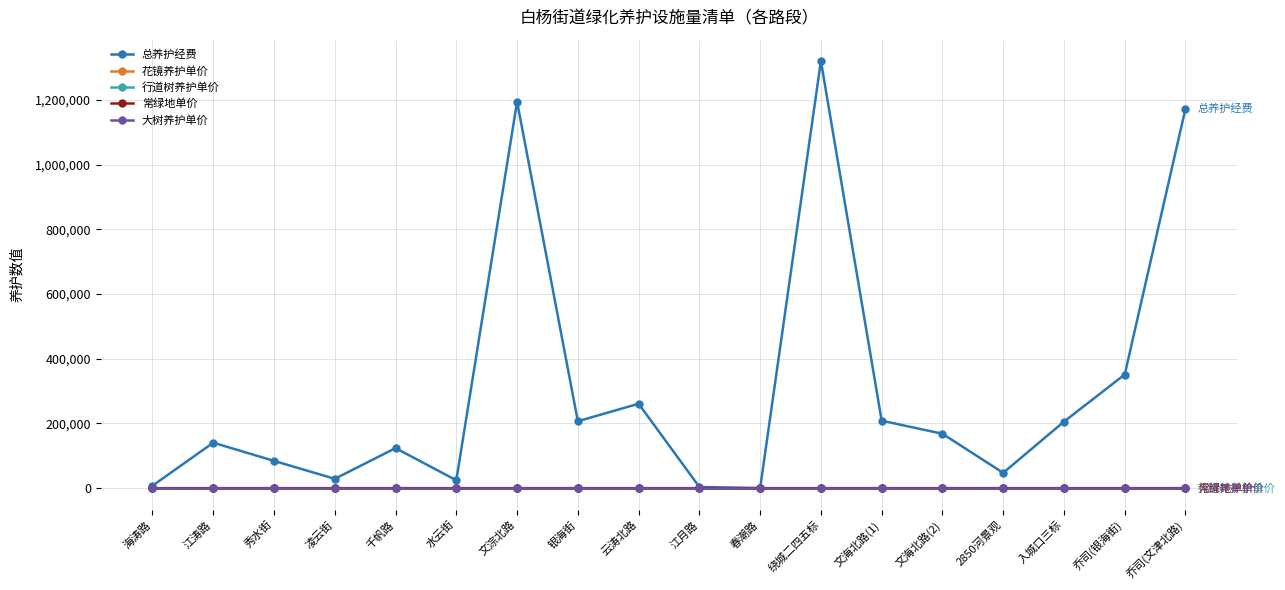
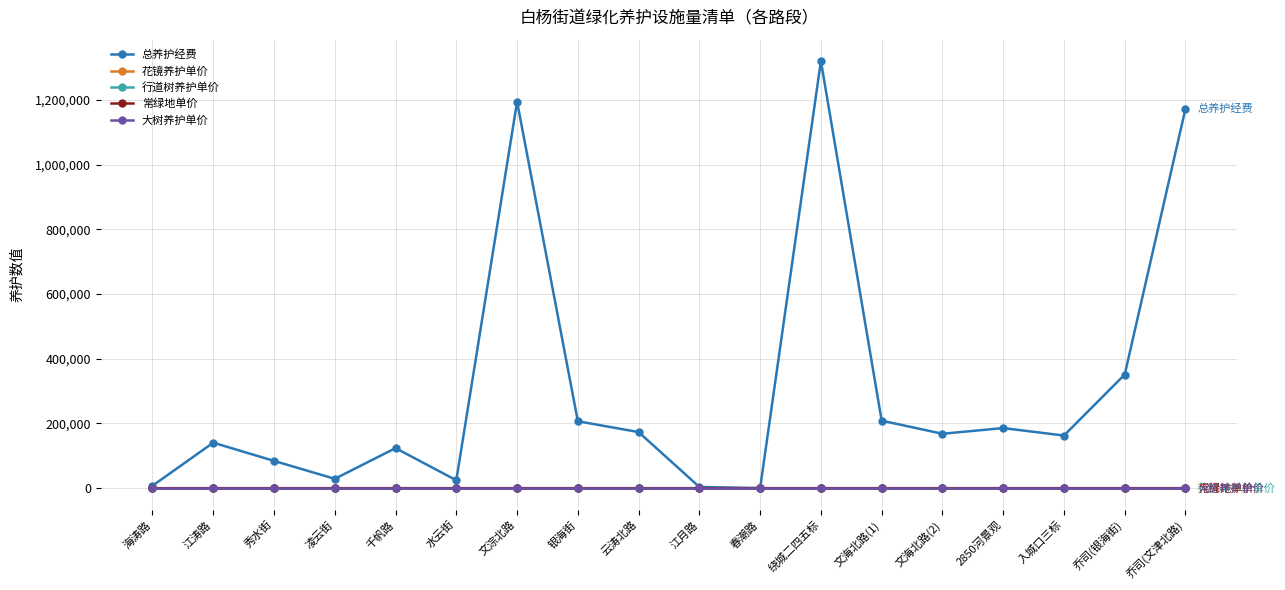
总养护经费, 云涛北路: 260,000 -> 170,000
总养护经费, 2850河景观: 50,000 -> 190,000
总养护经费, 入城口三标: 210,000 -> 160,000
